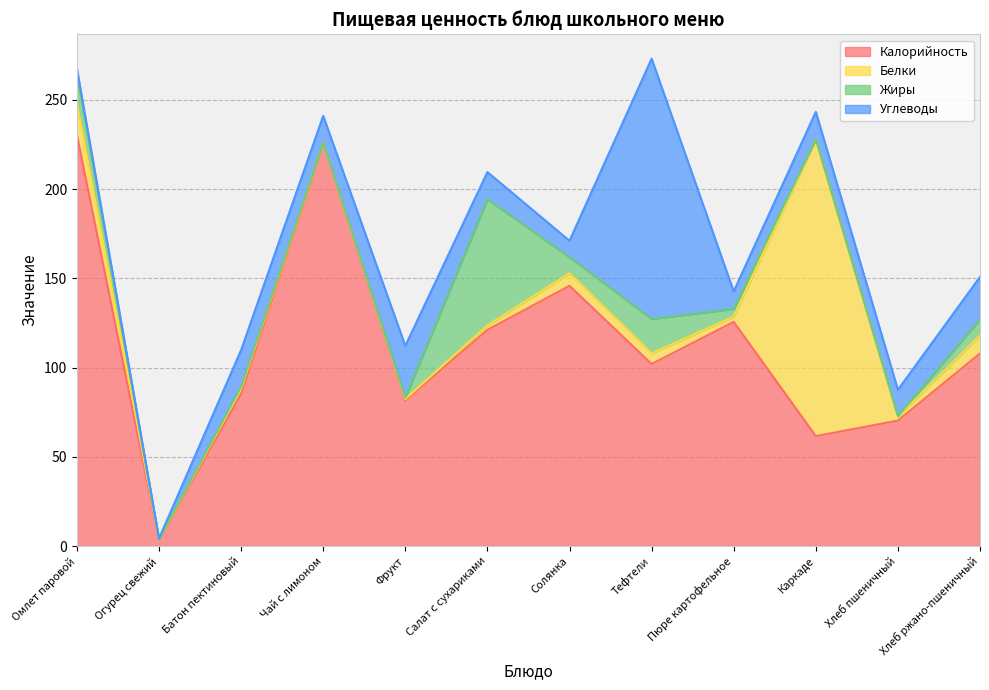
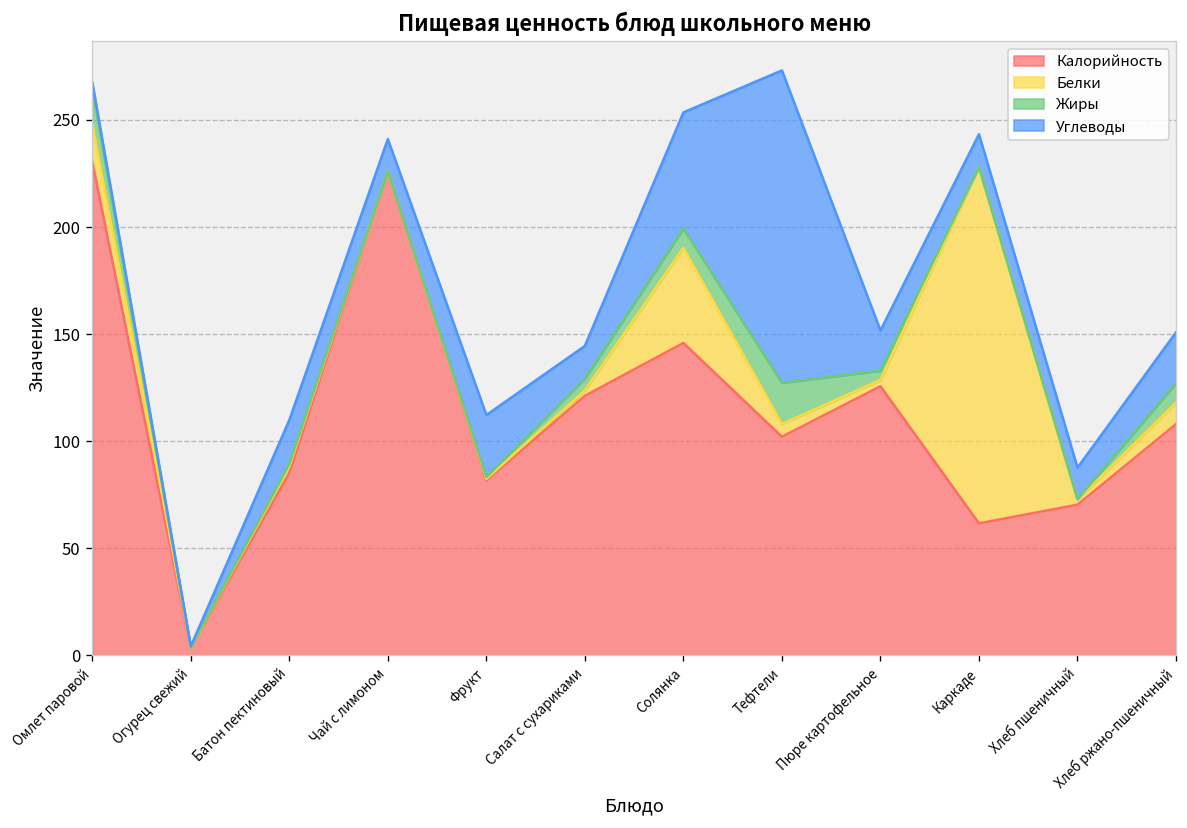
Жиры, Салат с сухариками: 71 -> 6
Белки, Солянка: 7 -> 44
Углеводы, Солянка: 9 -> 54
Углеводы, Пюре картофельное: 10 -> 19
